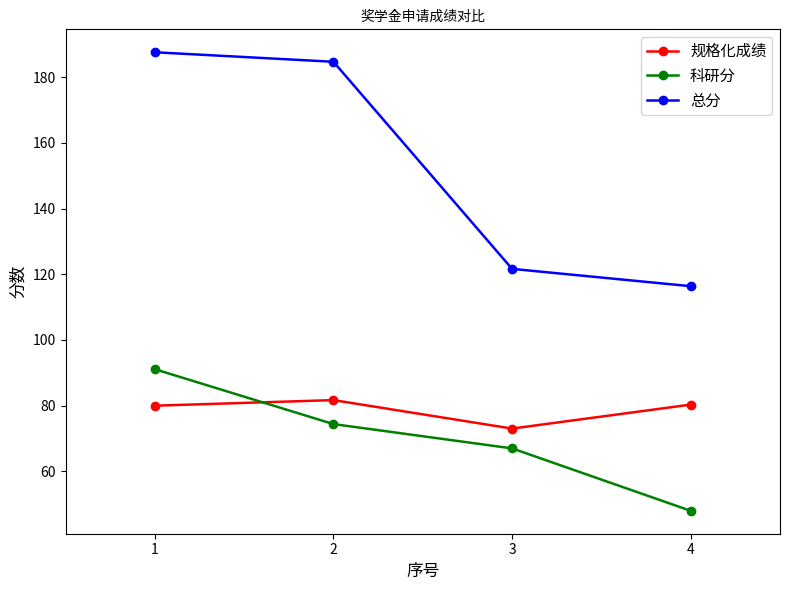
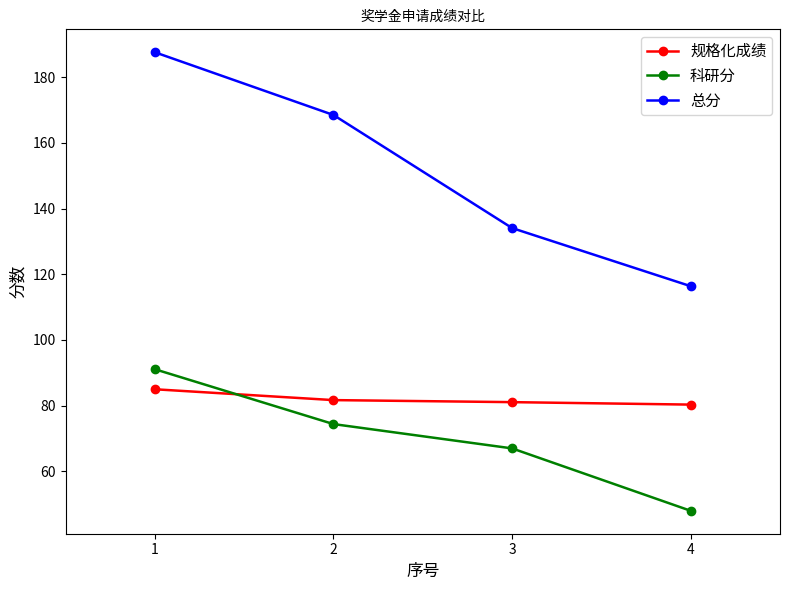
规格化成绩, 1: 80 -> 85
总分, 2: 185 -> 169
规格化成绩, 3: 73 -> 81
总分, 3: 122 -> 134
